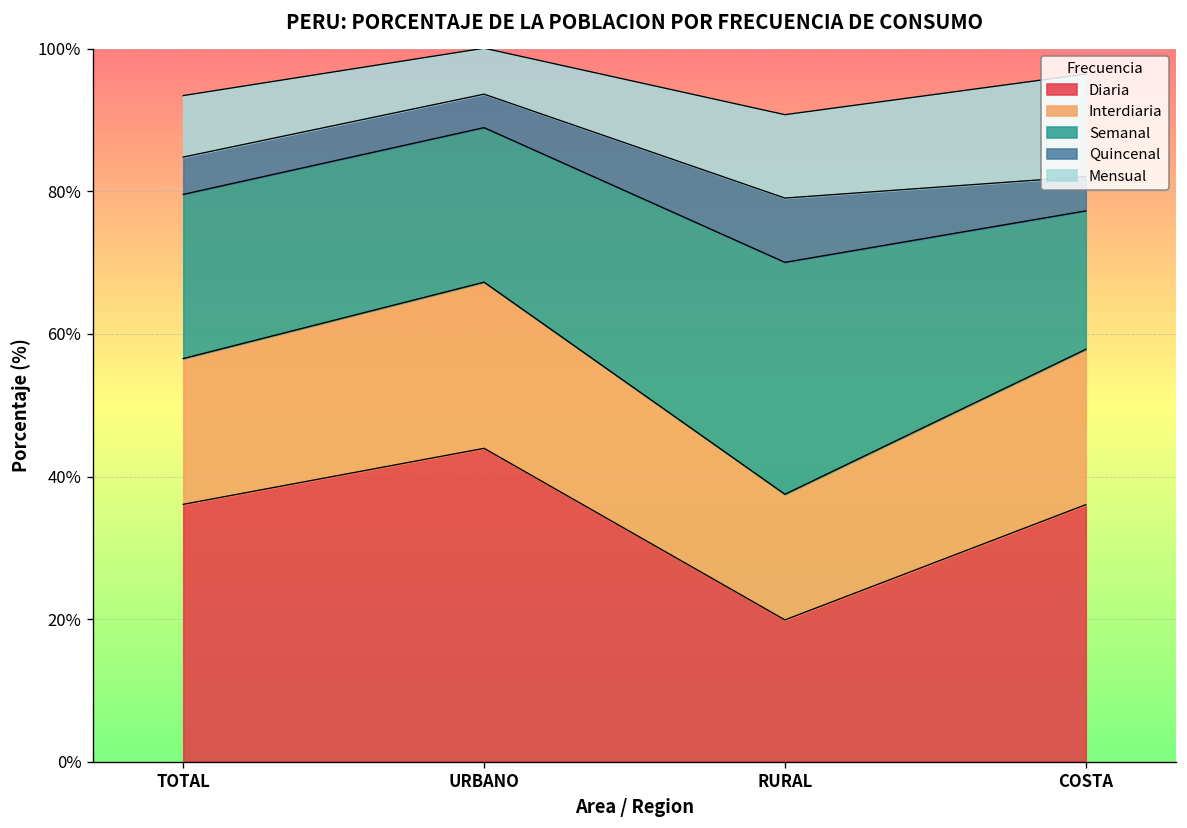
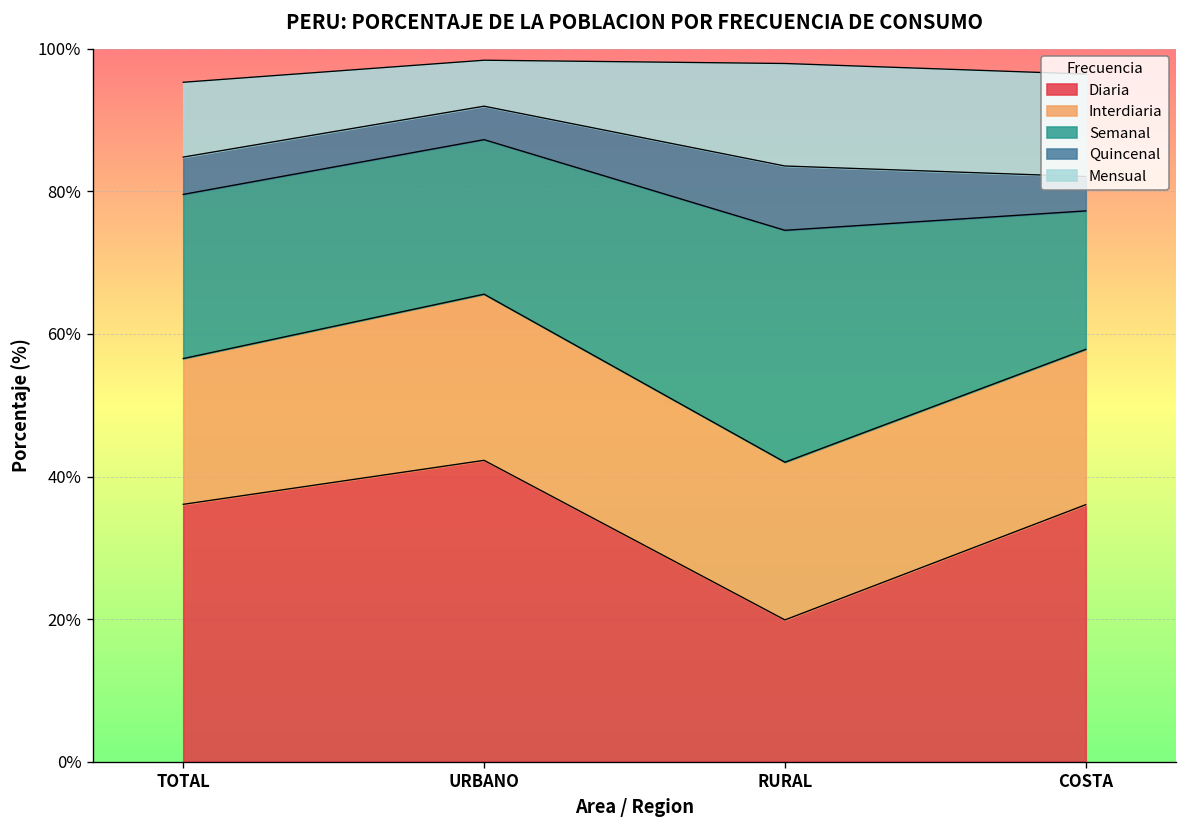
Mensual, TOTAL: 9% -> 10%
Diaria, URBANO: 44% -> 42%
Interdiaria, RURAL: 18% -> 22%
Mensual, RURAL: 12% -> 14%
